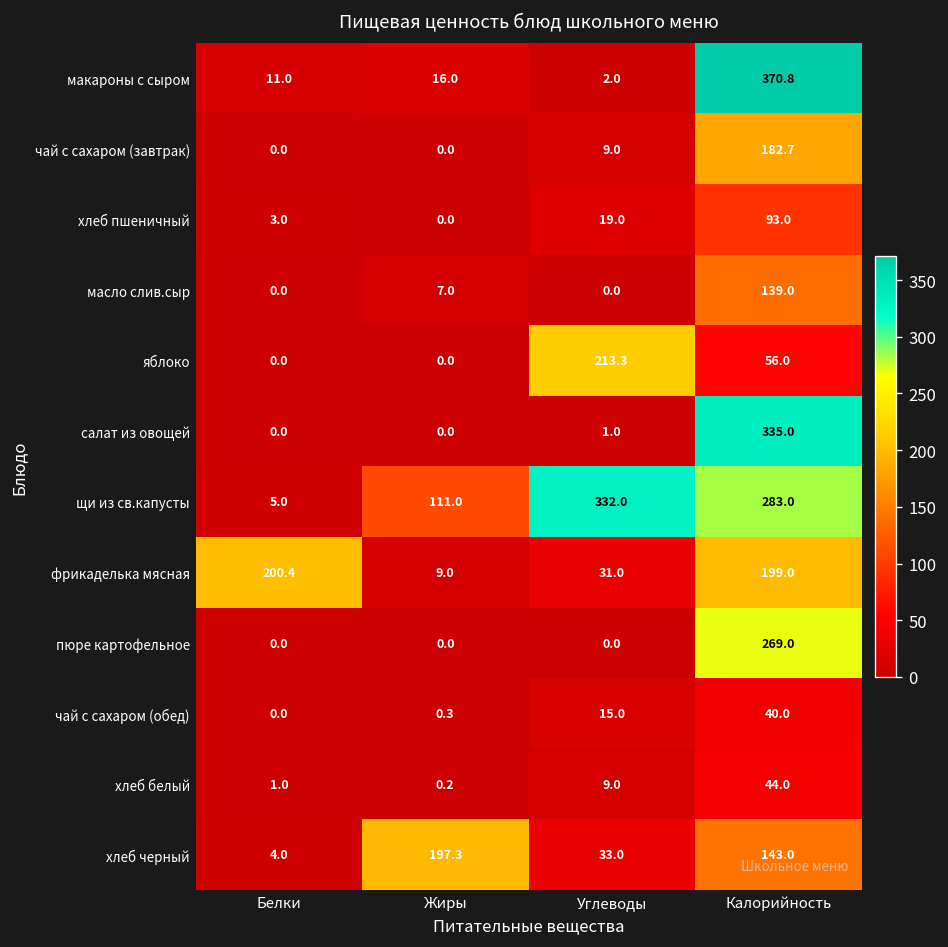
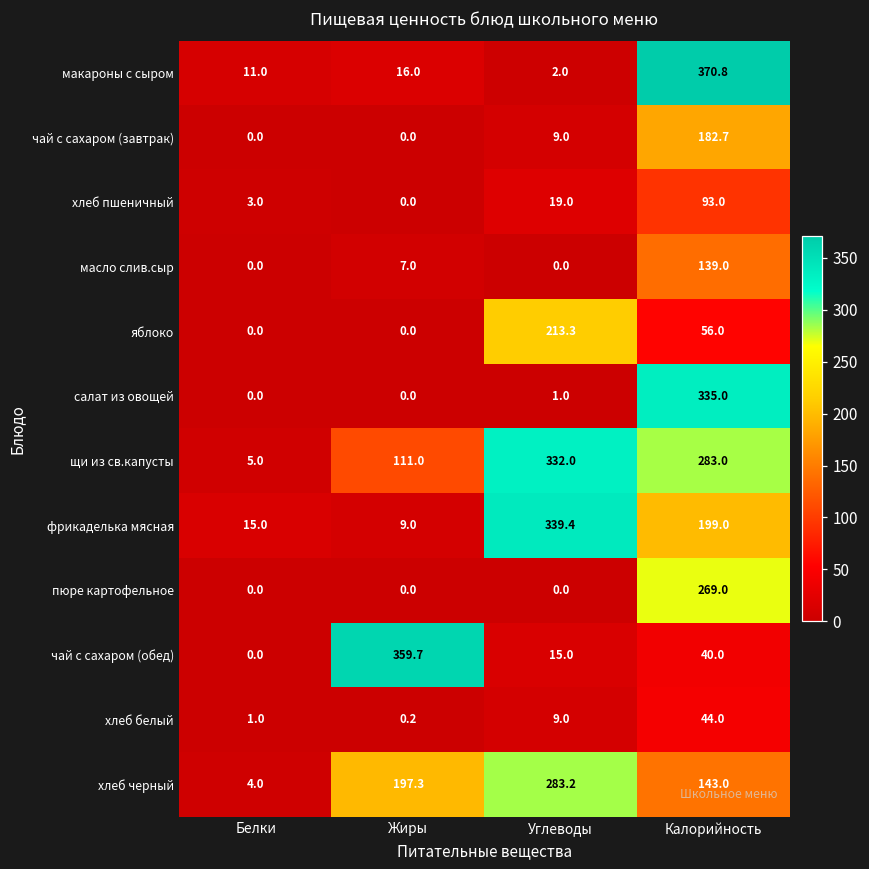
фрикаделька мясная, Белки: 200.4 -> 15.0
фрикаделька мясная, Углеводы: 31.0 -> 339.4
чай с сахаром (обед), Жиры: 0.3 -> 359.7
хлеб черный, Углеводы: 33.0 -> 283.2
